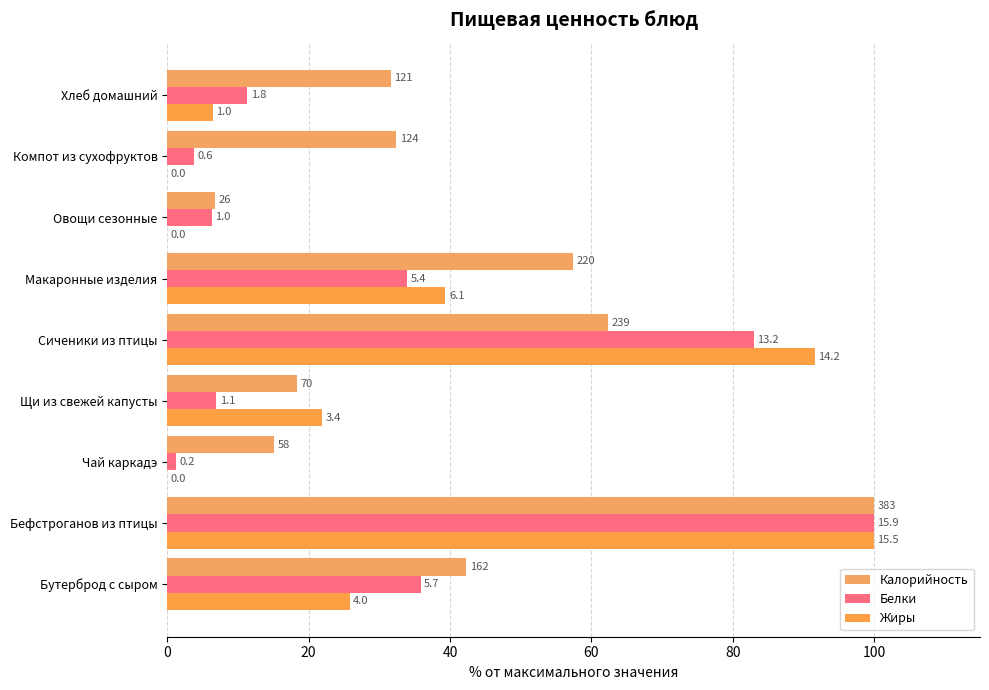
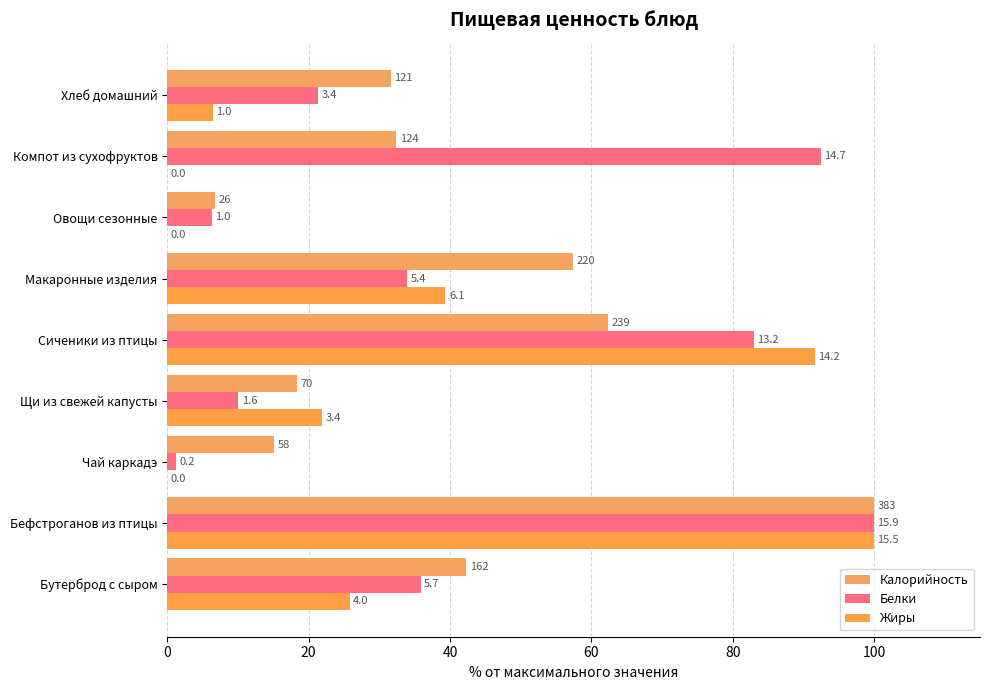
Белки, Хлеб домашний: 1.8 -> 3.4
Белки, Компот из сухофруктов: 0.6 -> 14.7
Белки, Щи из свежей капусты: 1.1 -> 1.6
